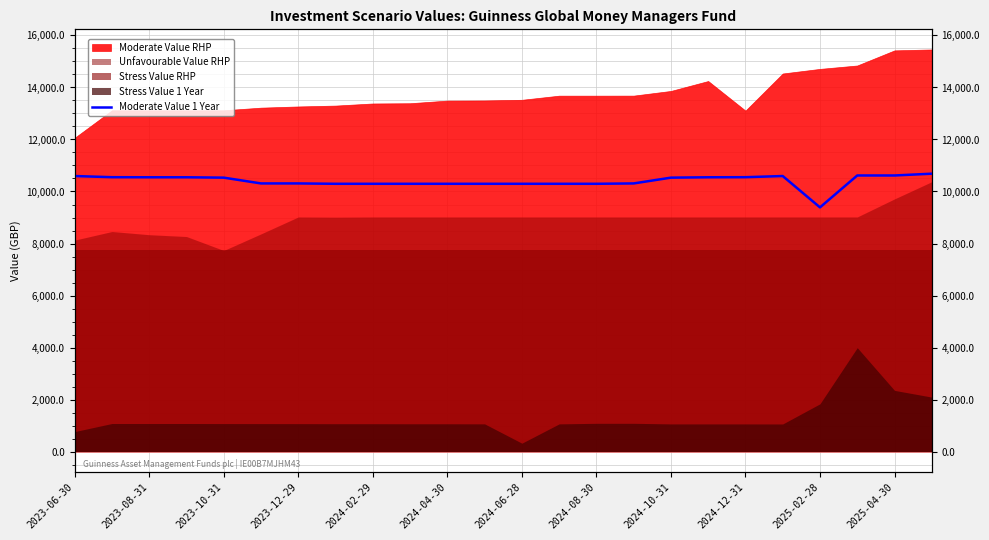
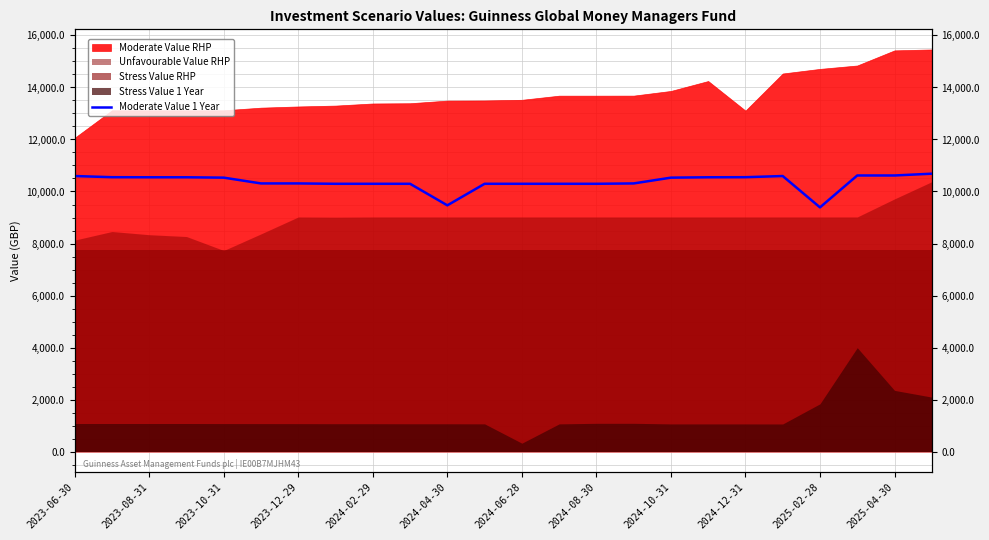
Stress Value 1 Year, 2023-06-30: 800 -> 1,100
Moderate Value 1 Year, 2024-04-30: 10,300 -> 9,500
